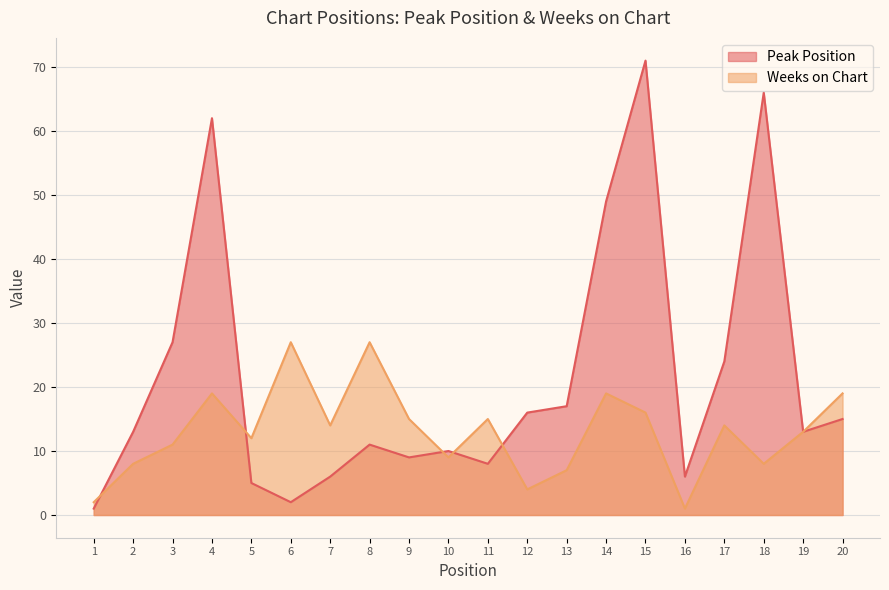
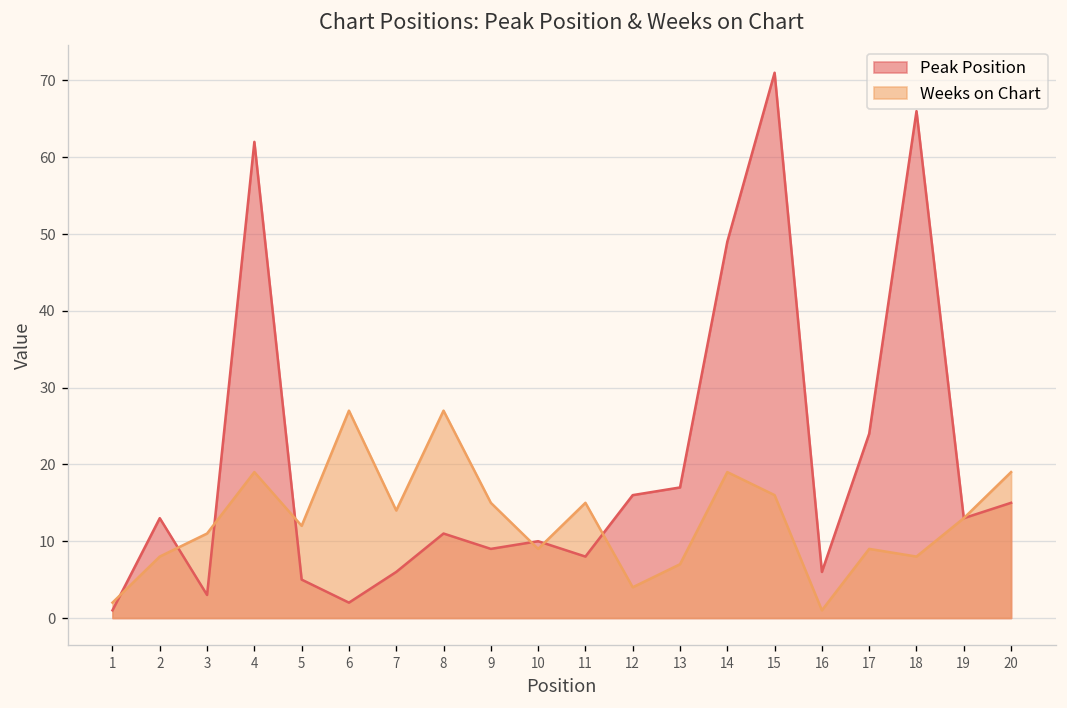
Peak Position, 3: 27 -> 3
Weeks on Chart, 17: 14 -> 9
